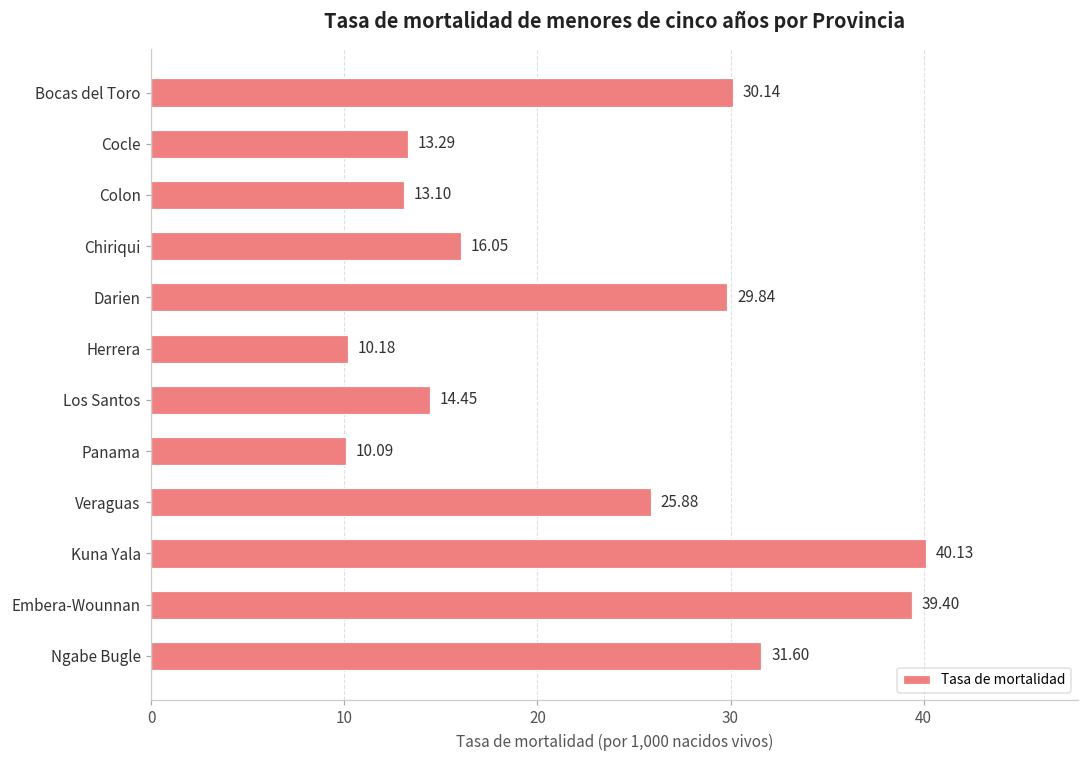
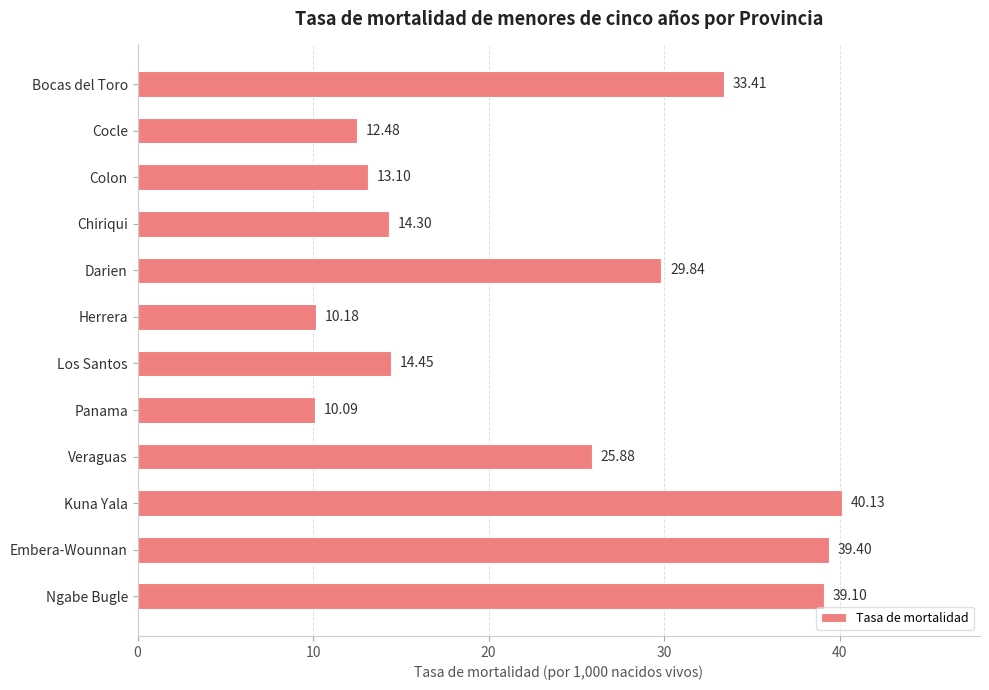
Bocas del Toro: 30.14 -> 33.41
Cocle: 13.29 -> 12.48
Chiriqui: 16.05 -> 14.30
Ngabe Bugle: 31.60 -> 39.10
